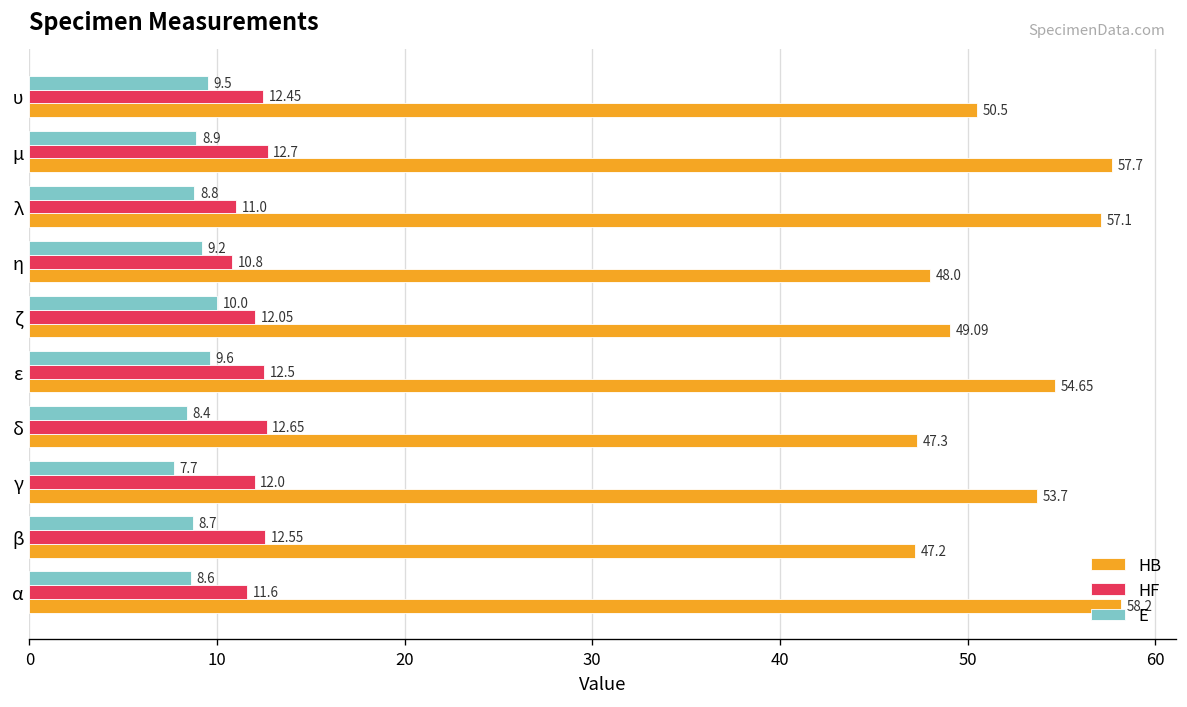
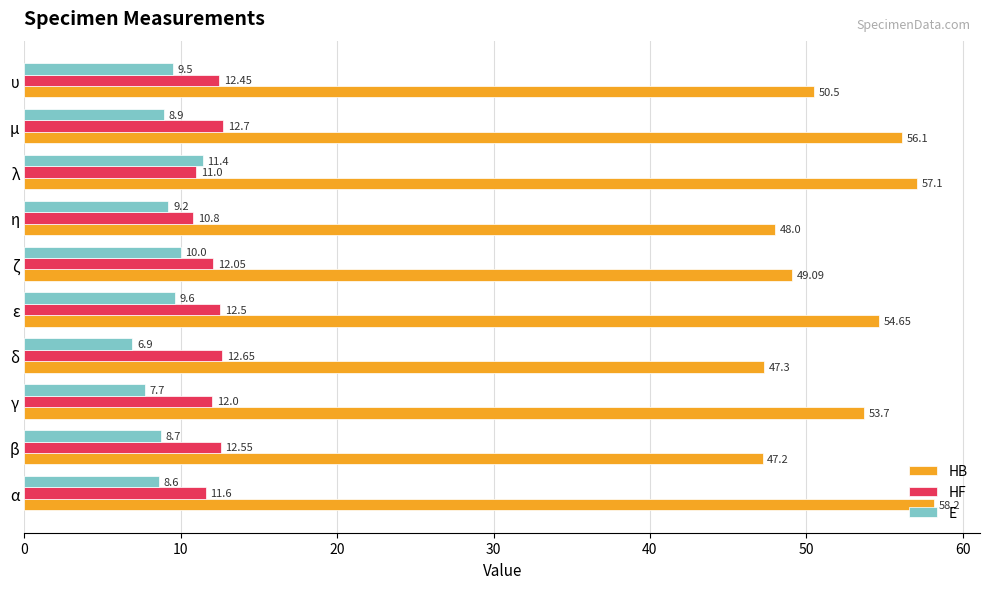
HB, μ: 57.7 -> 56.1
E, λ: 8.8 -> 11.4
E, δ: 8.4 -> 6.9
